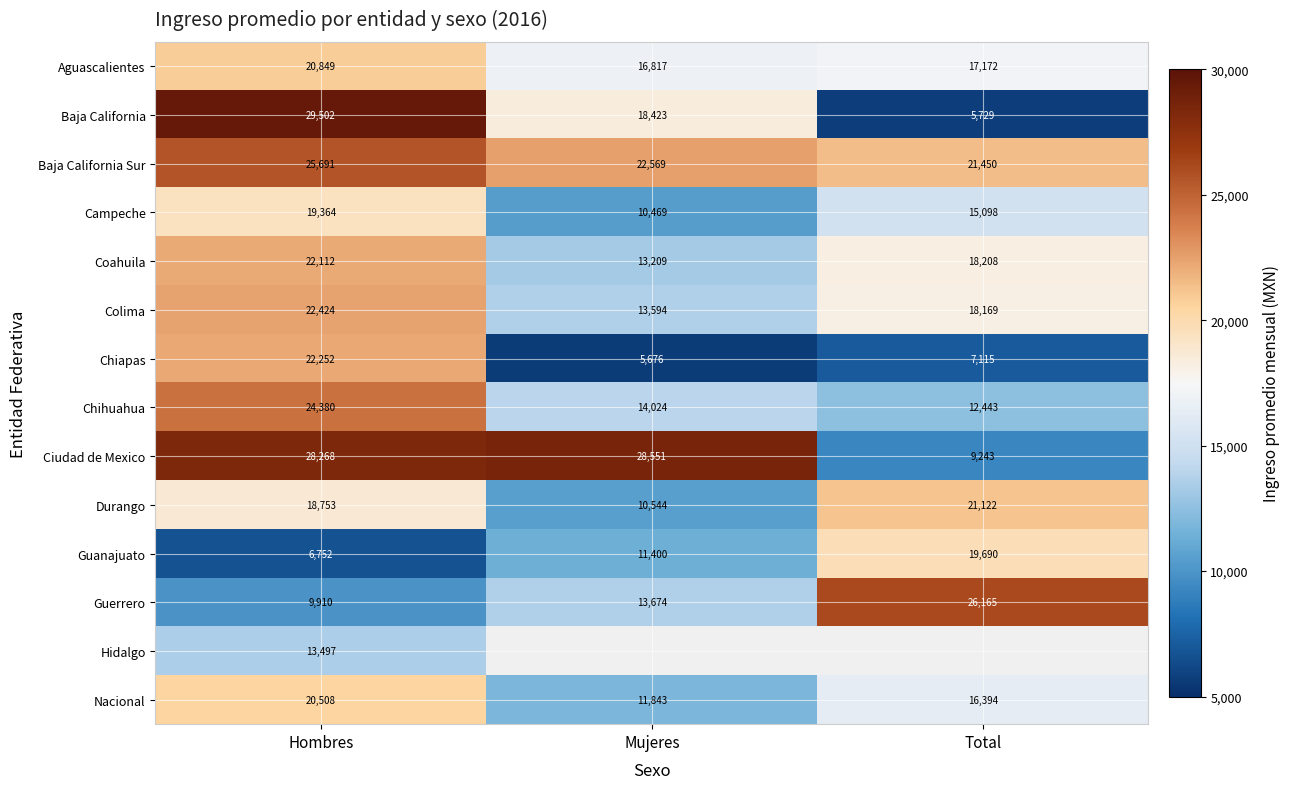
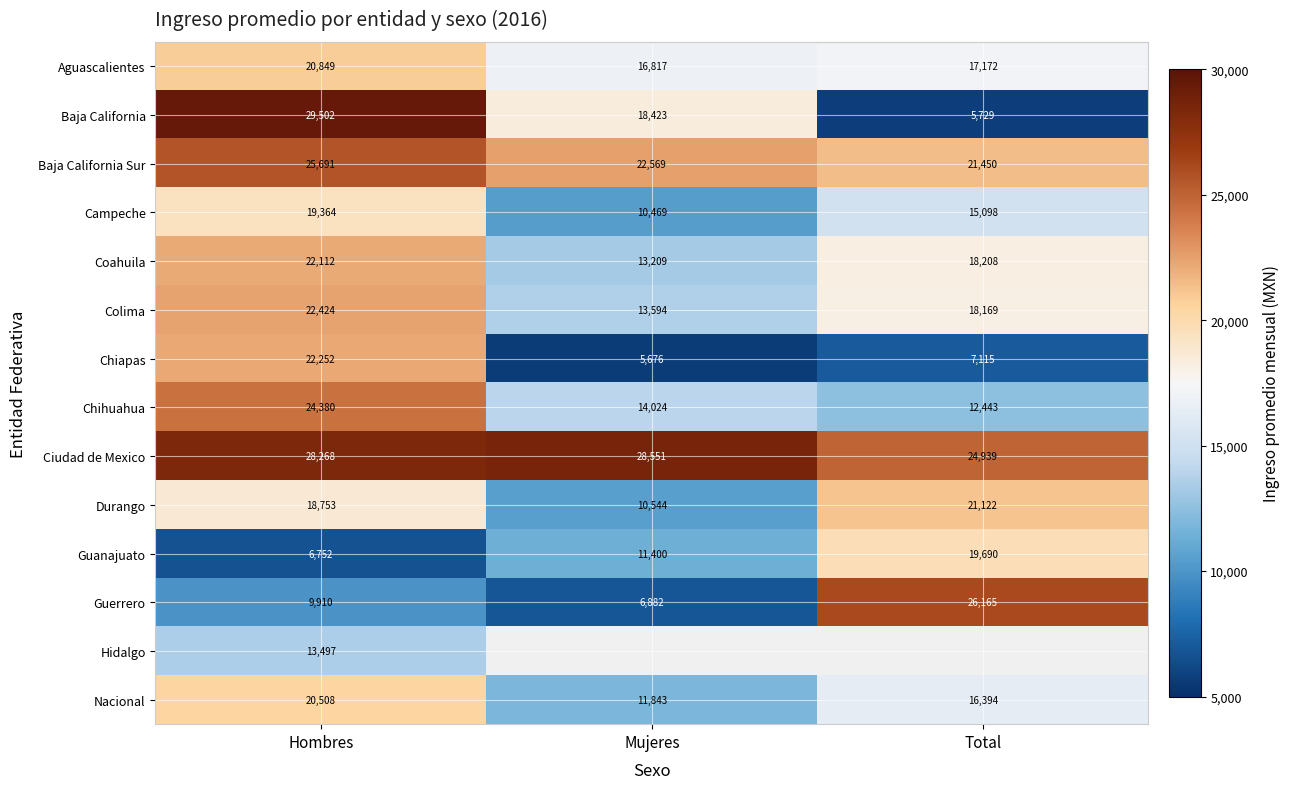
Ciudad de Mexico, Total: 9,243 -> 24,939
Guerrero, Mujeres: 13,674 -> 6,882
